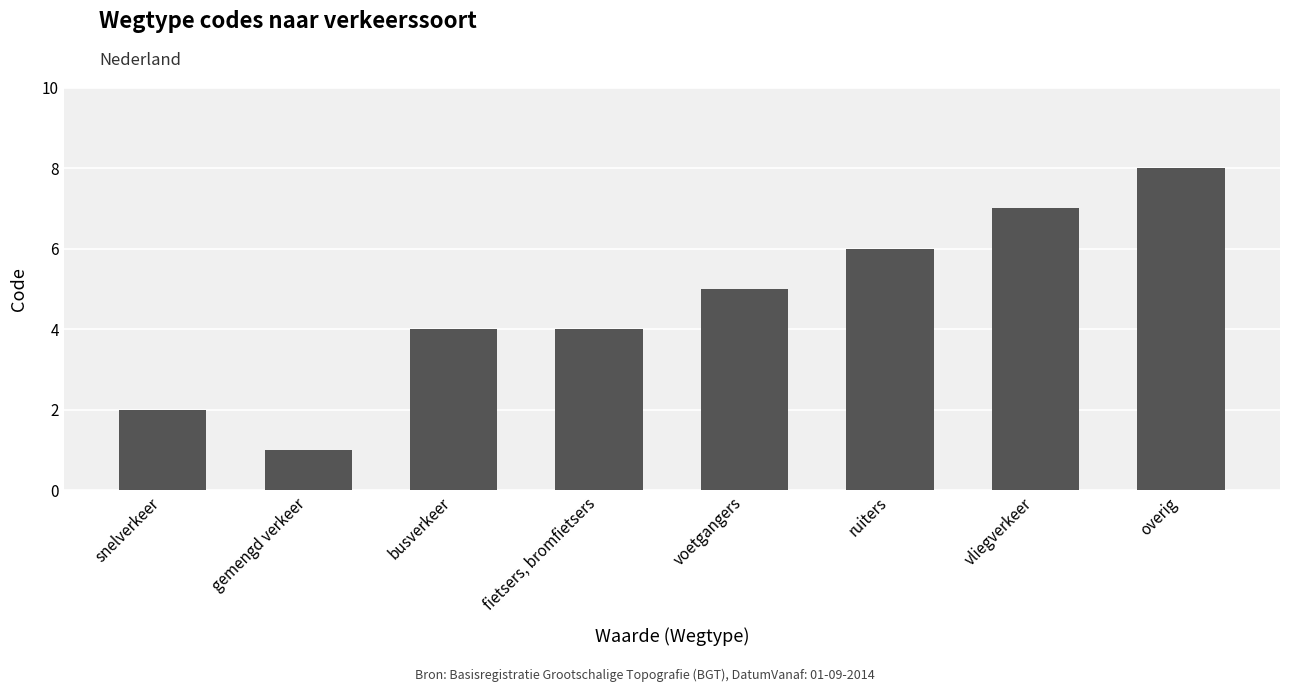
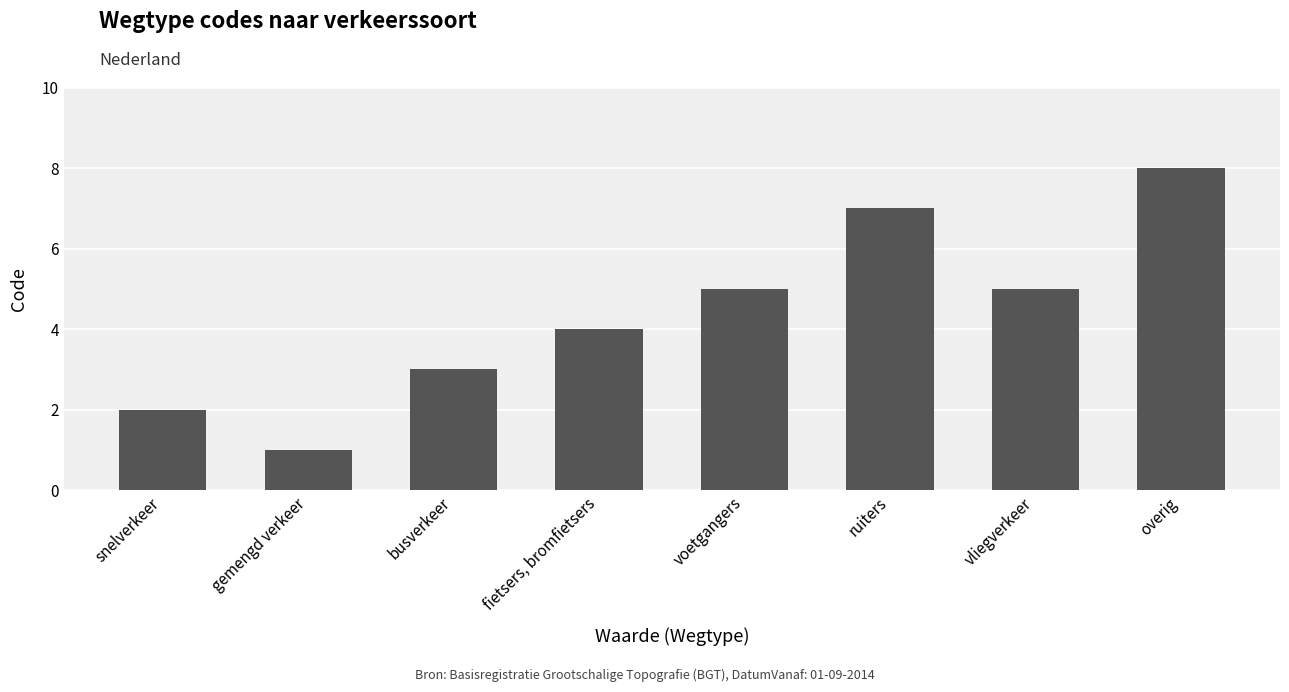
busverkeer: 4 -> 3
ruiters: 6 -> 7
vliegverkeer: 7 -> 5
